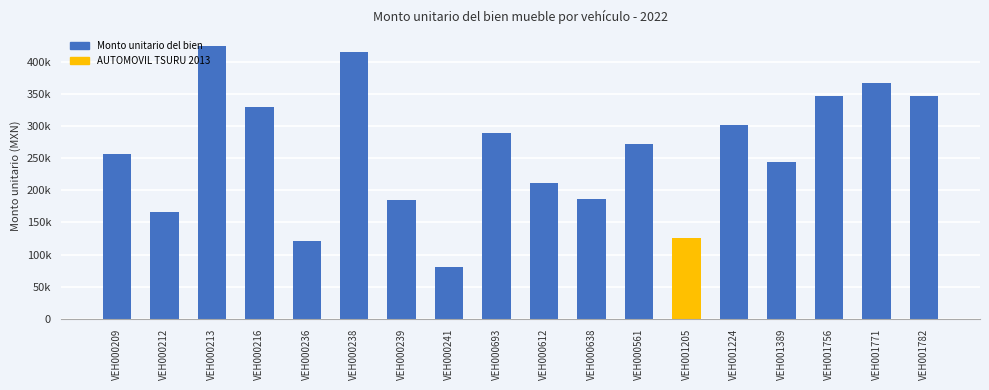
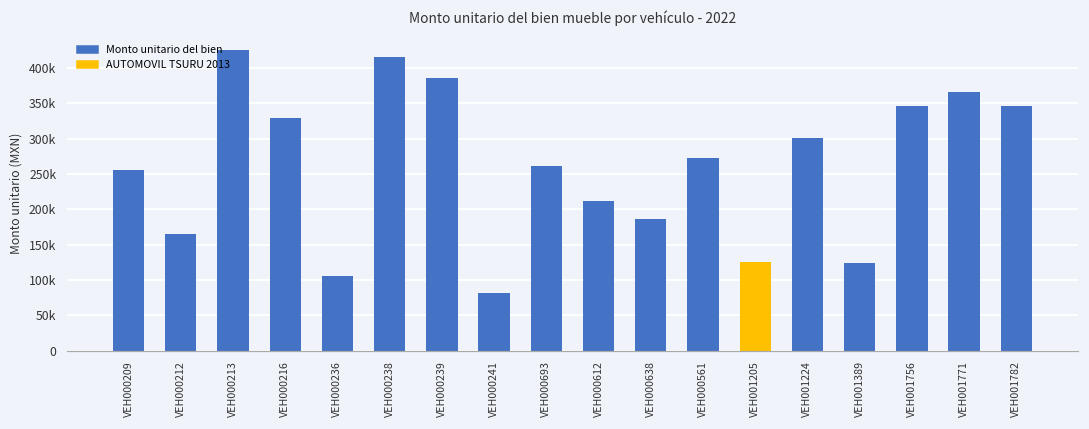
VEH000236: 120000 -> 110000
VEH000239: 190000 -> 390000
VEH000693: 290000 -> 260000
VEH001389: 240000 -> 120000
